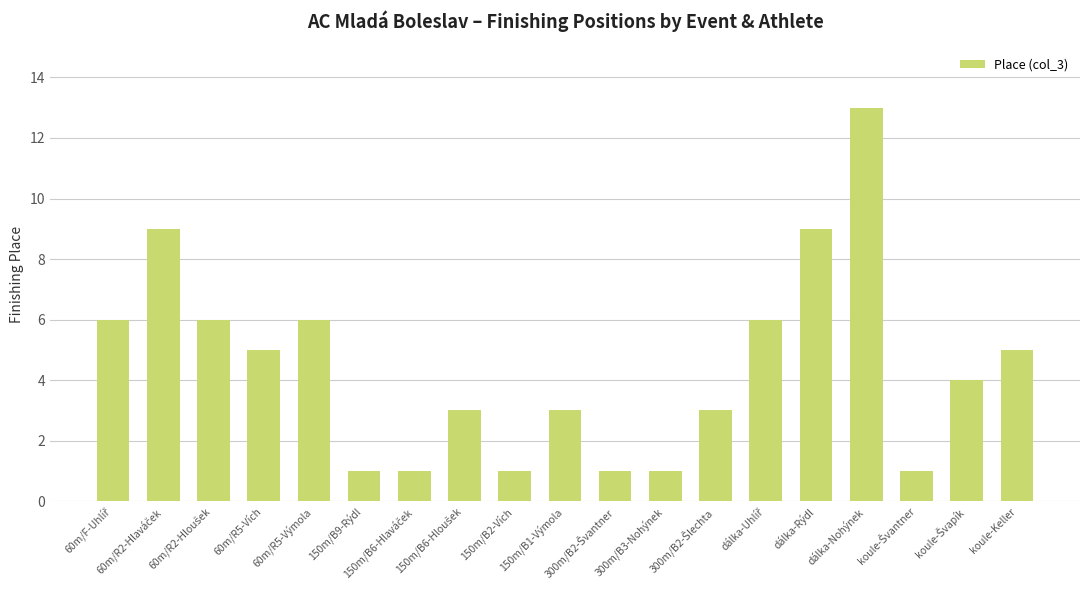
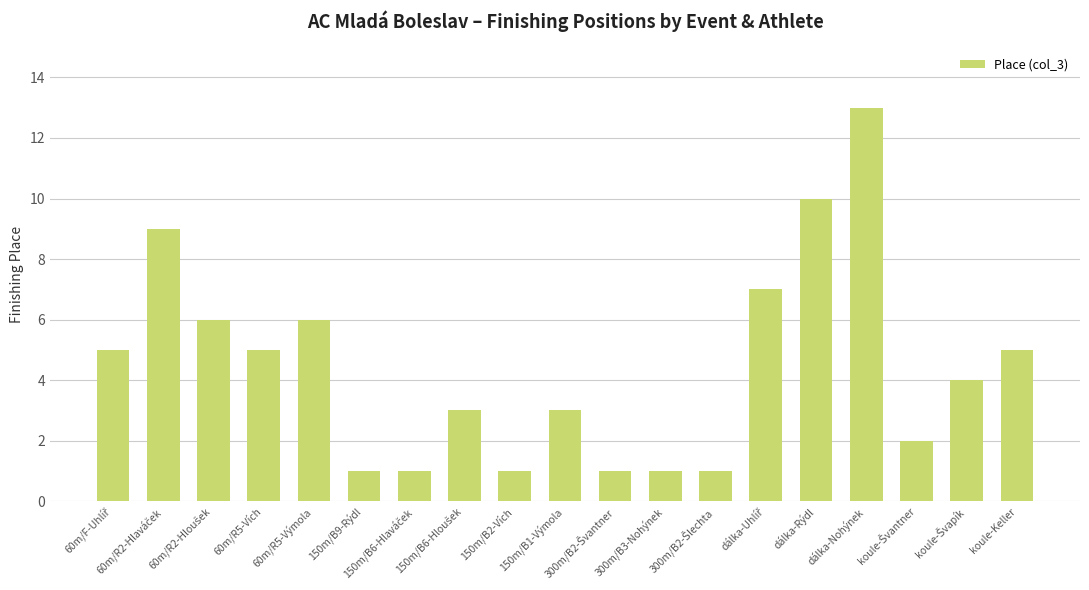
60m/F-Uhlíř: 6 -> 5
300m/B2-Šlechta: 3 -> 1
dálka-Uhlíř: 6 -> 7
dálka-Rýdl: 9 -> 10
koule-Švantner: 1 -> 2
